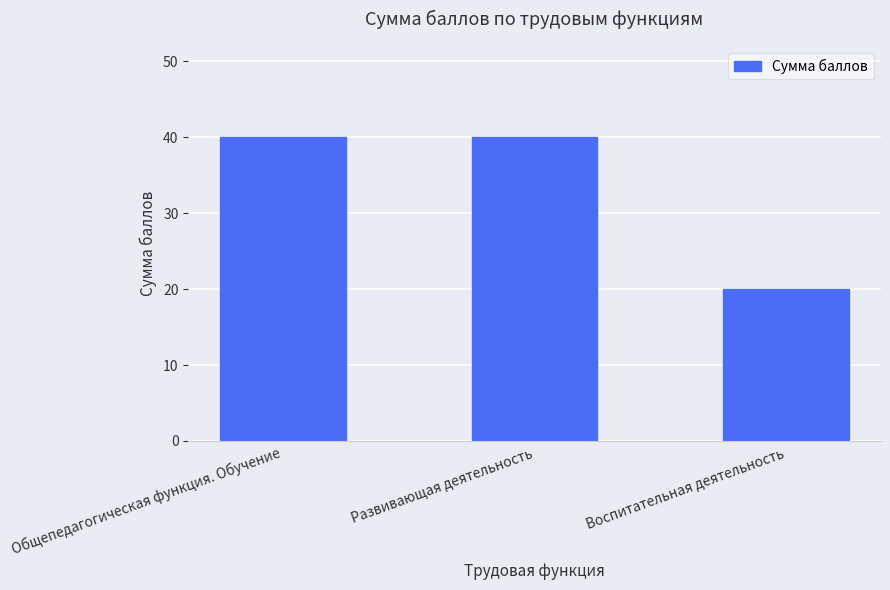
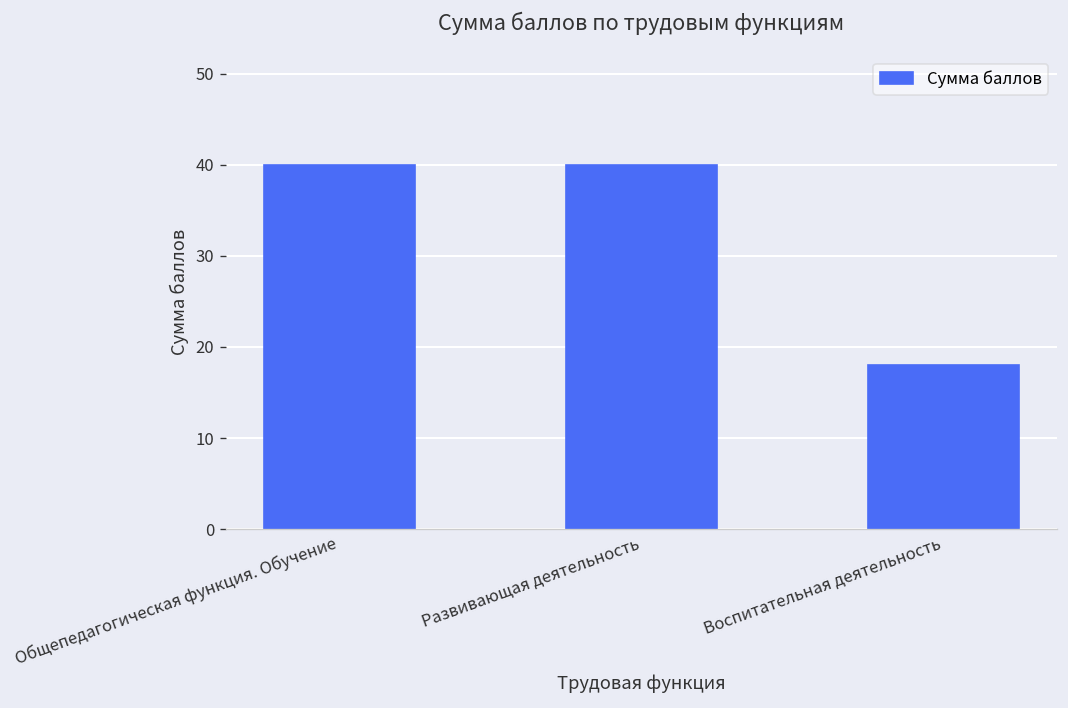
Воспитательная деятельность: 20 -> 18
